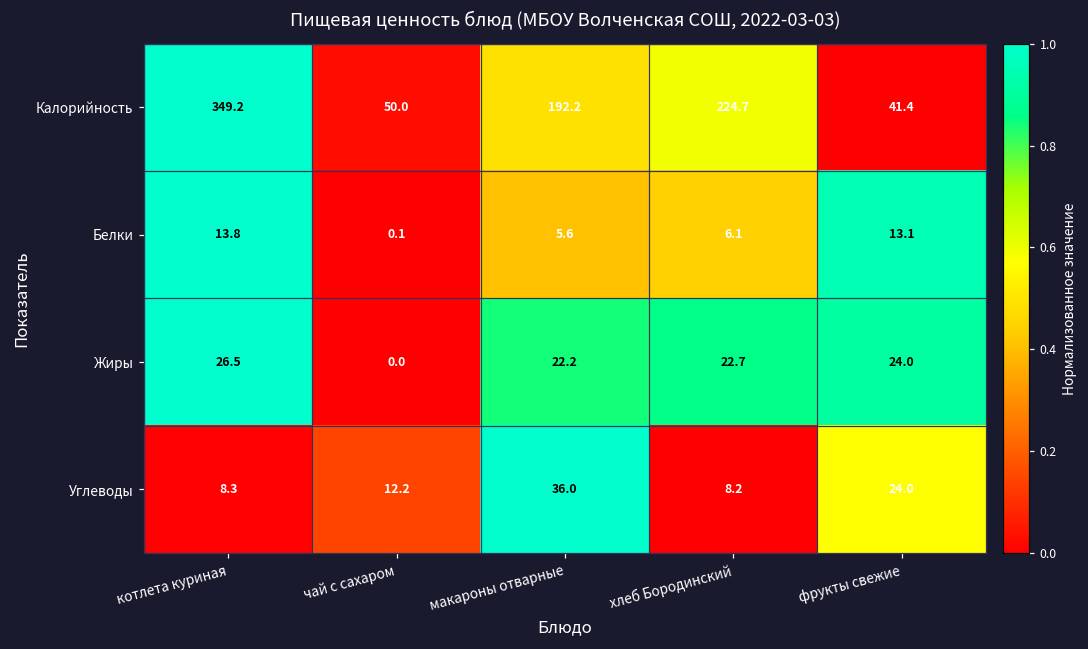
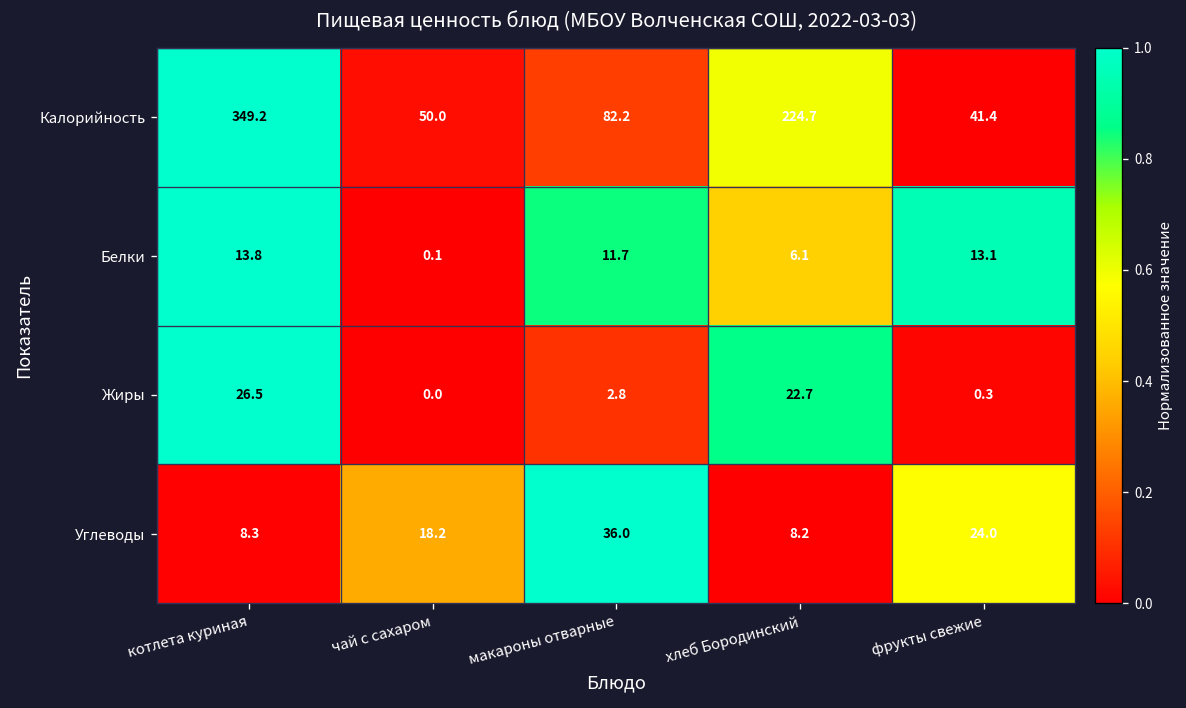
Калорийность, макароны отварные: 192.2 -> 82.2
Белки, макароны отварные: 5.6 -> 11.7
Жиры, макароны отварные: 22.2 -> 2.8
Жиры, фрукты свежие: 24.0 -> 0.3
Углеводы, чай с сахаром: 12.2 -> 18.2
